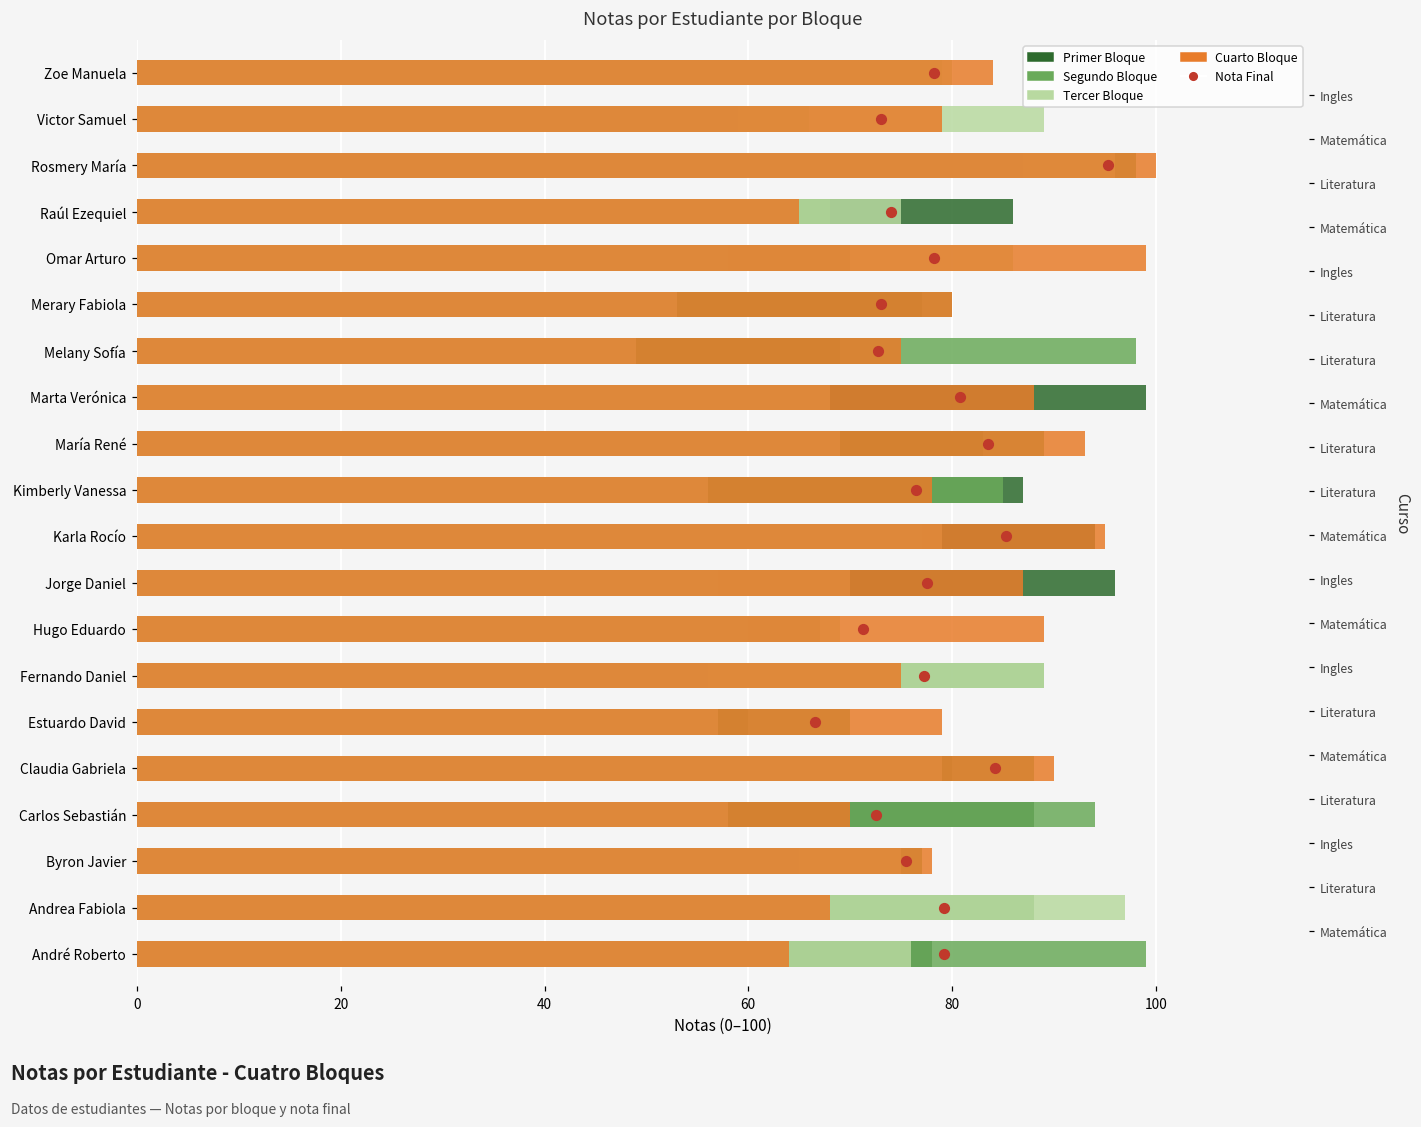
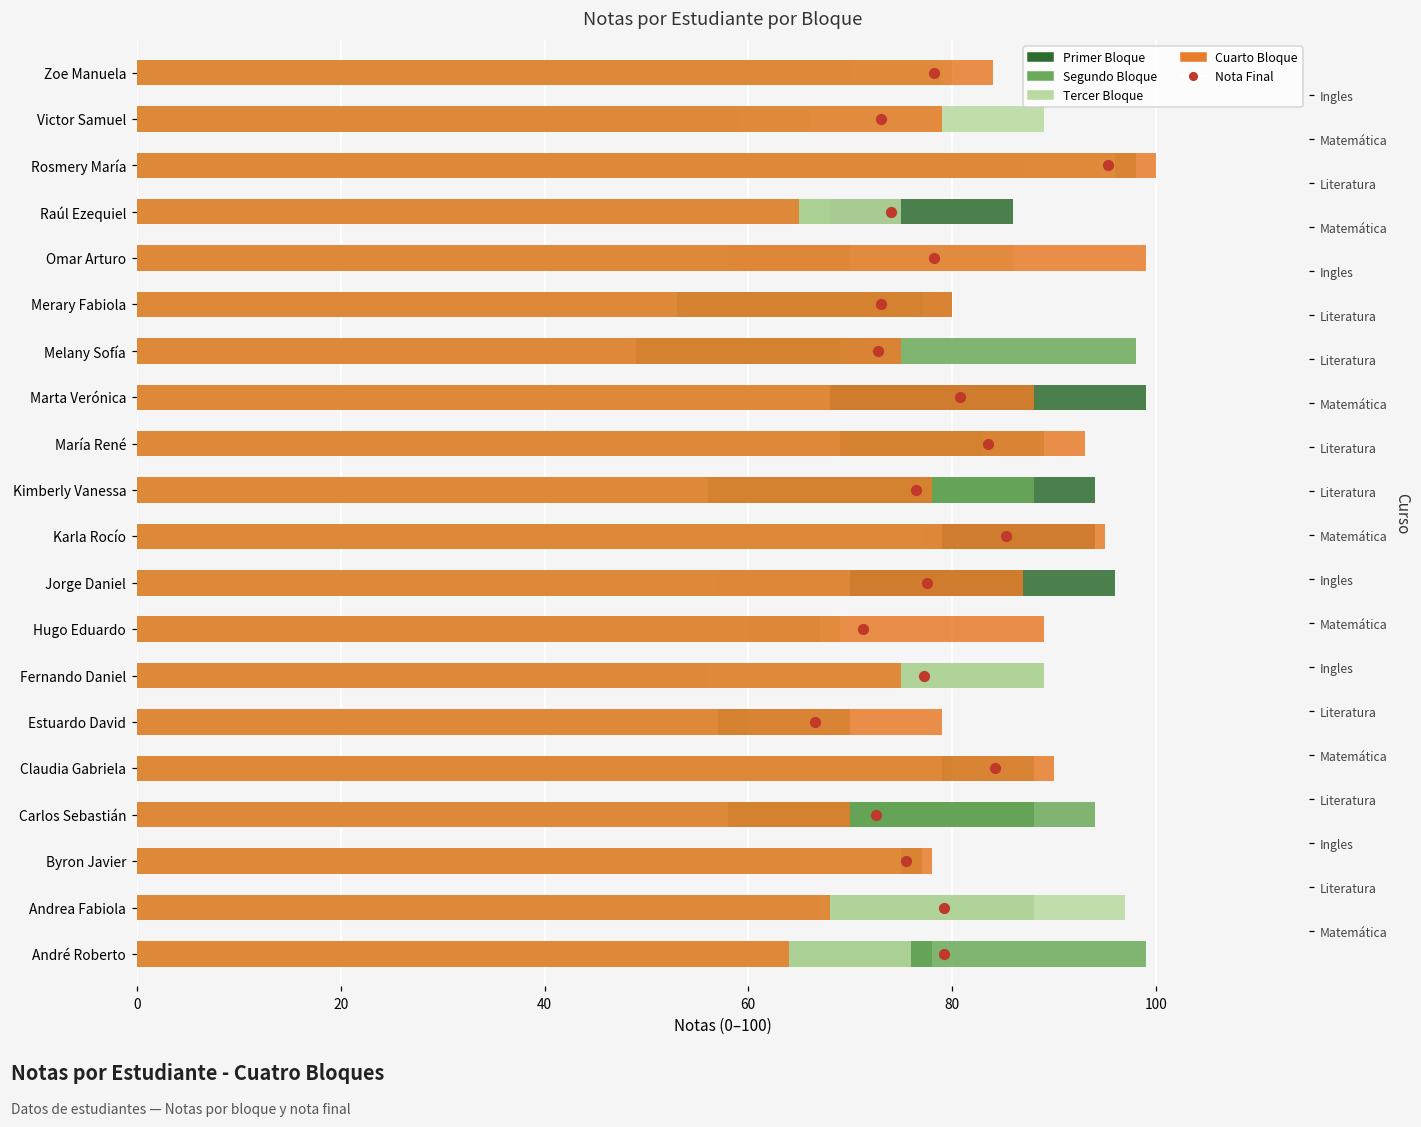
Primer Bloque, Kimberly Vanessa: 87 -> 94
Segundo Bloque, Kimberly Vanessa: 85 -> 88
